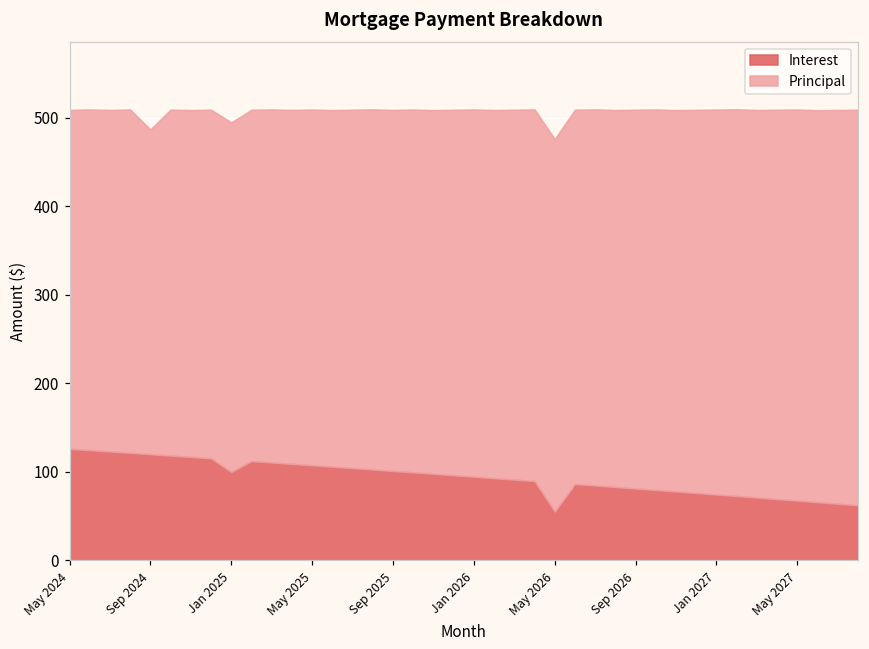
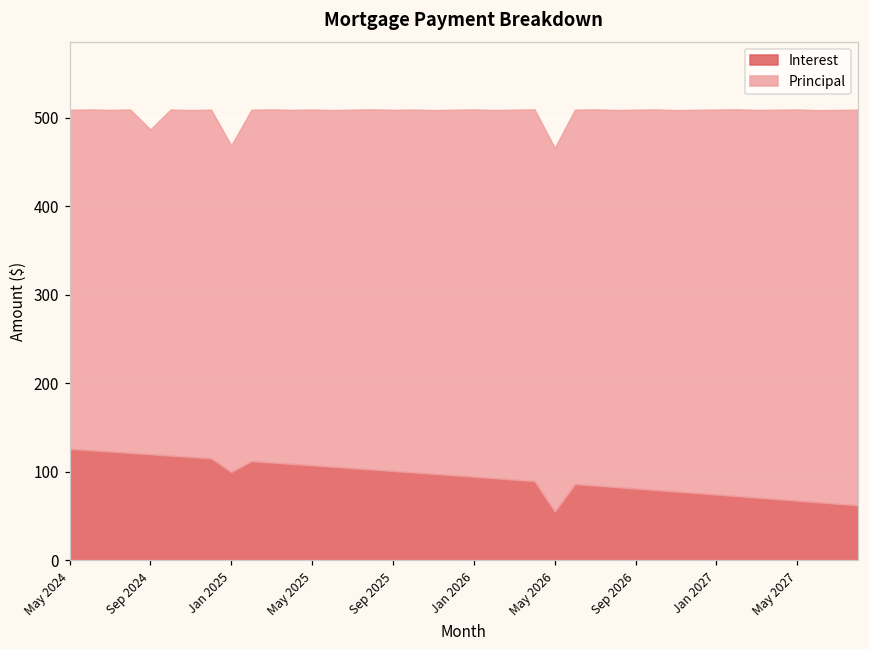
Principal, Jan 2025: 400 -> 370
Principal, May 2026: 420 -> 410
